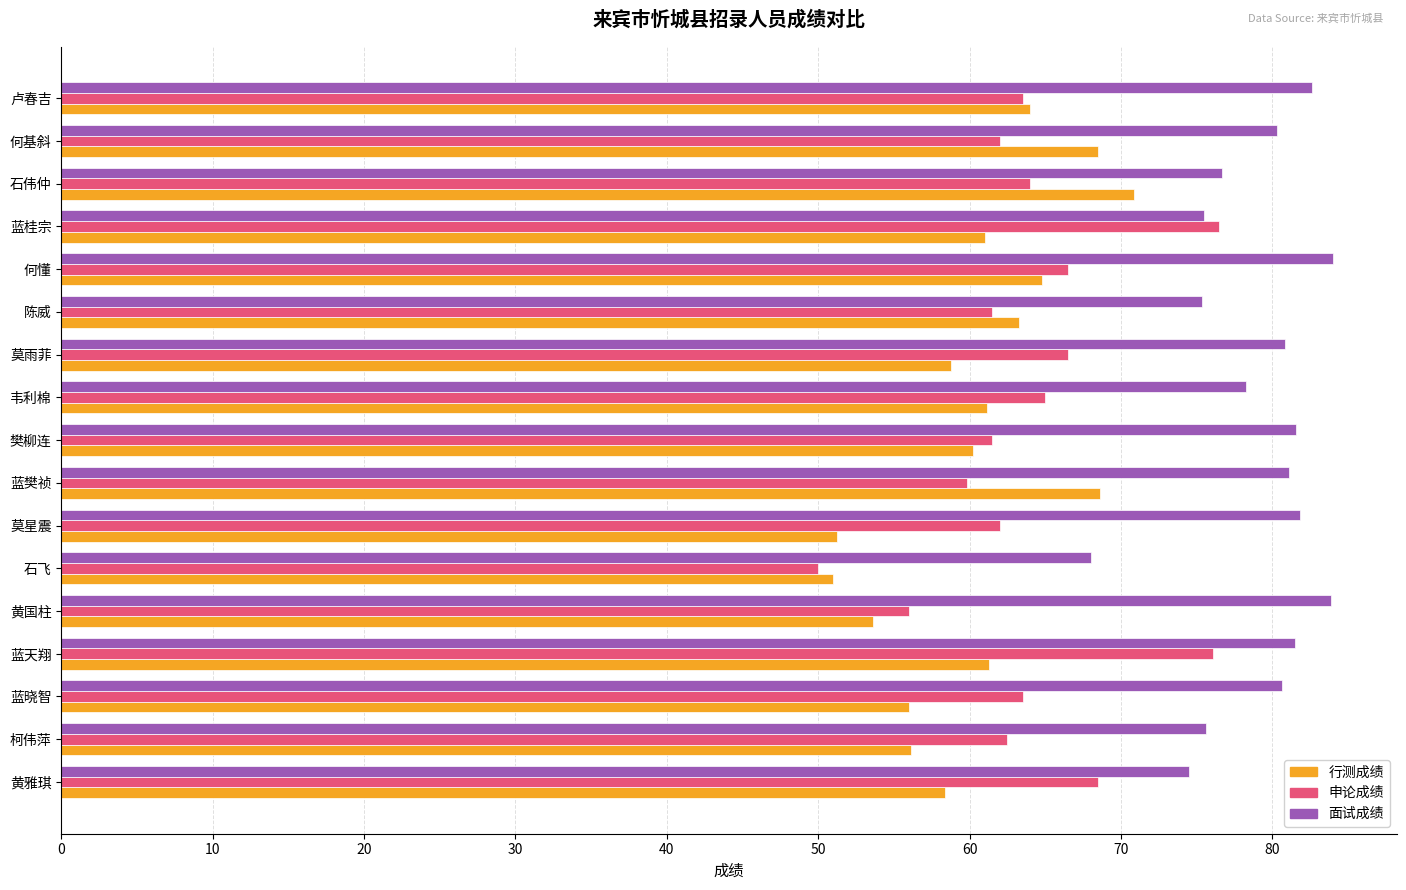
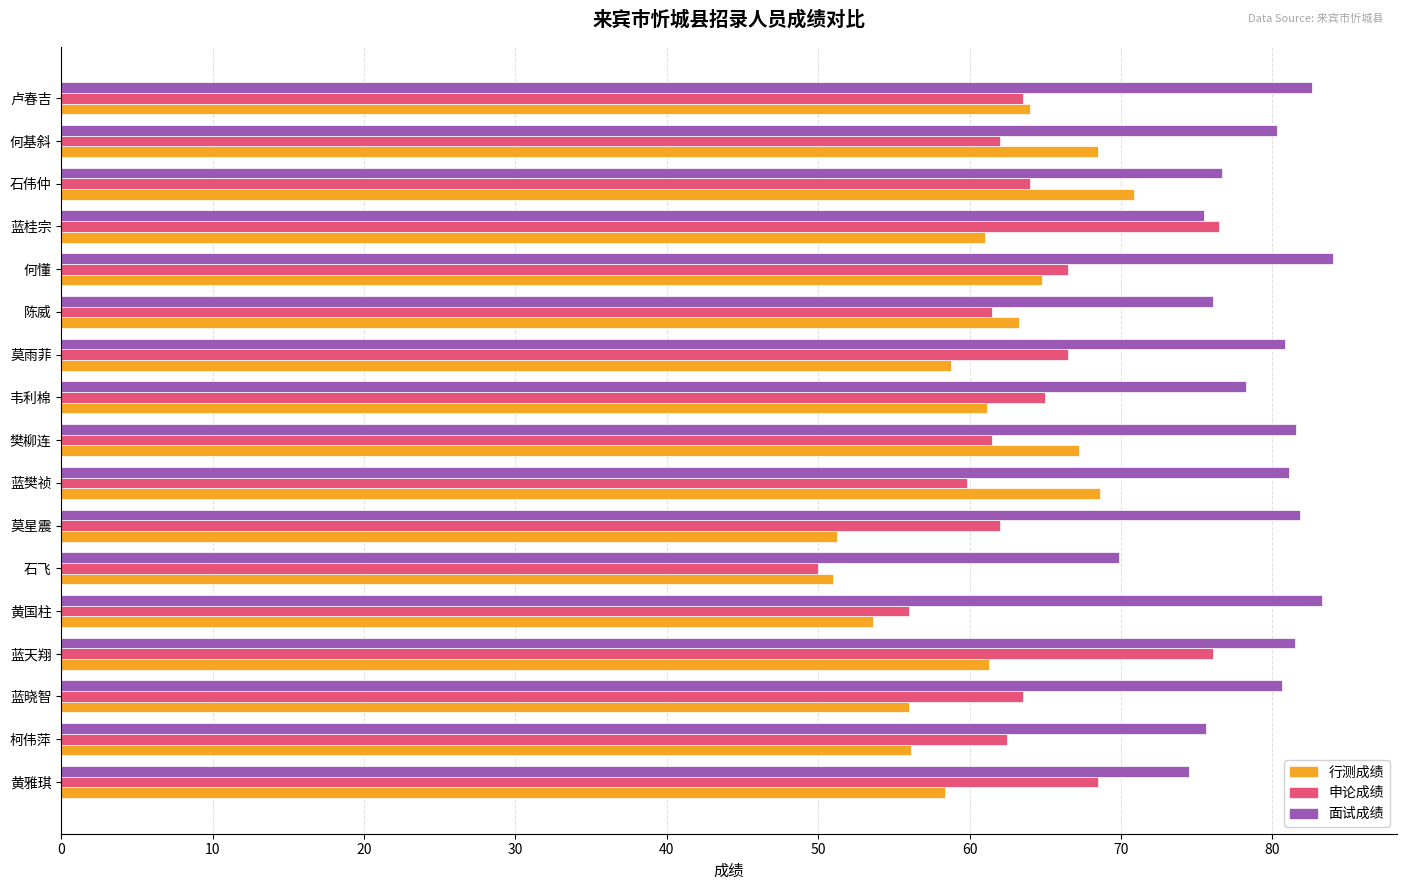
面试成绩, 陈威: 75.3 -> 76.1
行测成绩, 樊柳连: 60.2 -> 67.3
面试成绩, 石飞: 68.0 -> 69.9
面试成绩, 黄国柱: 83.9 -> 83.3
